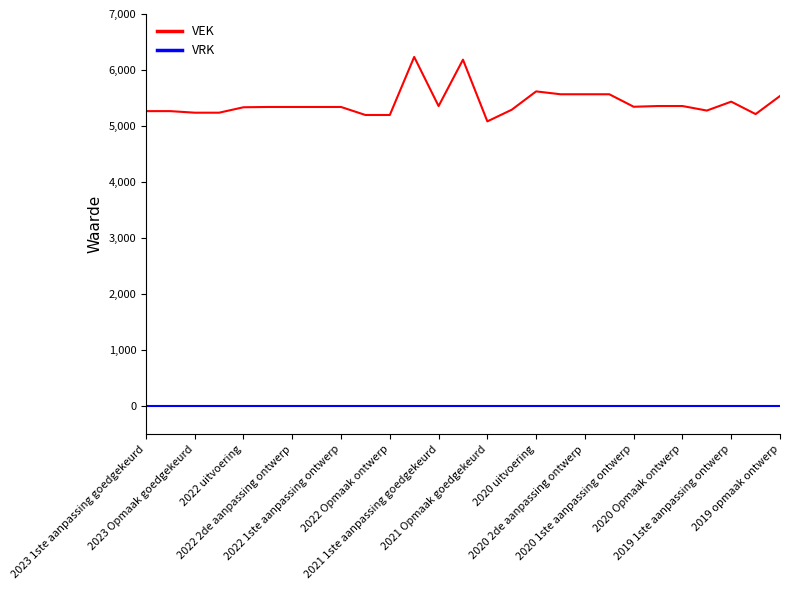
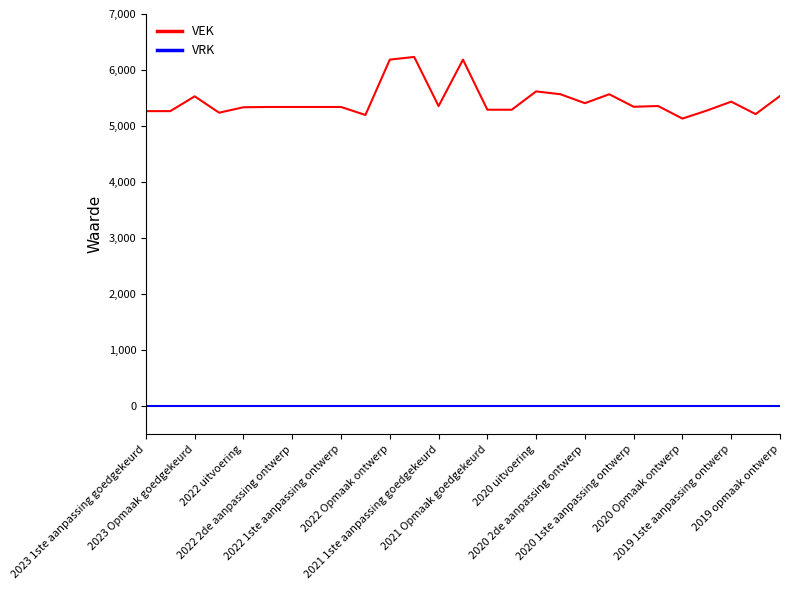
VEK, 2023 Opmaak goedgekeurd: 5,200 -> 5,500
VEK, 2022 Opmaak ontwerp: 5,200 -> 6,200
VEK, 2021 Opmaak goedgekeurd: 5,100 -> 5,300
VEK, 2020 2de aanpassing ontwerp: 5,600 -> 5,400
VEK, 2020 Opmaak ontwerp: 5,400 -> 5,100
